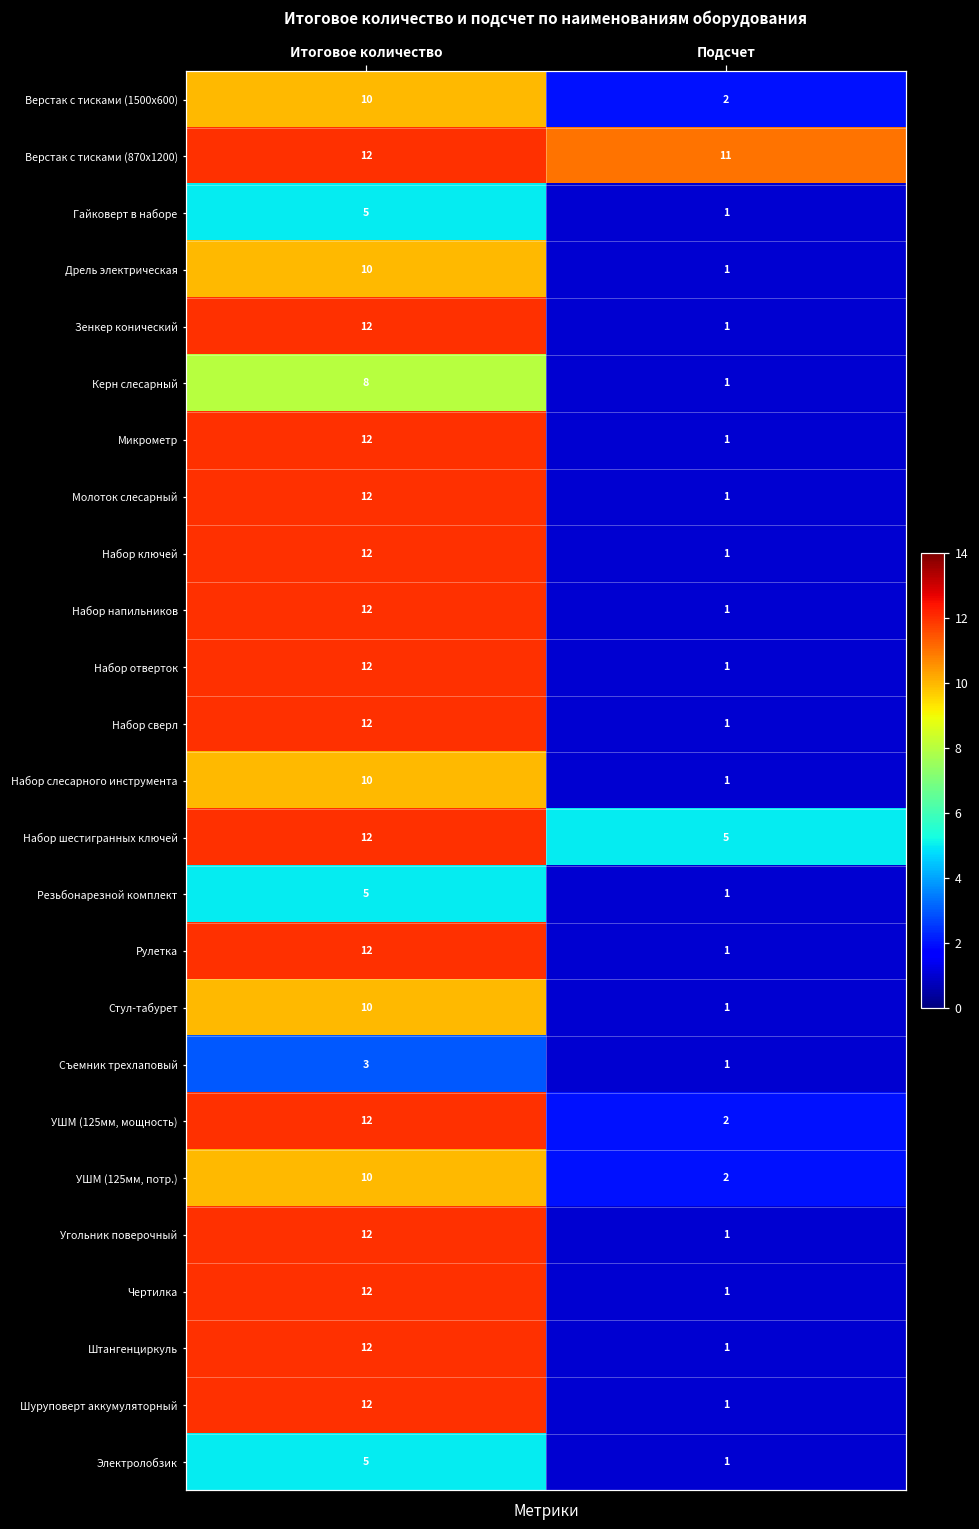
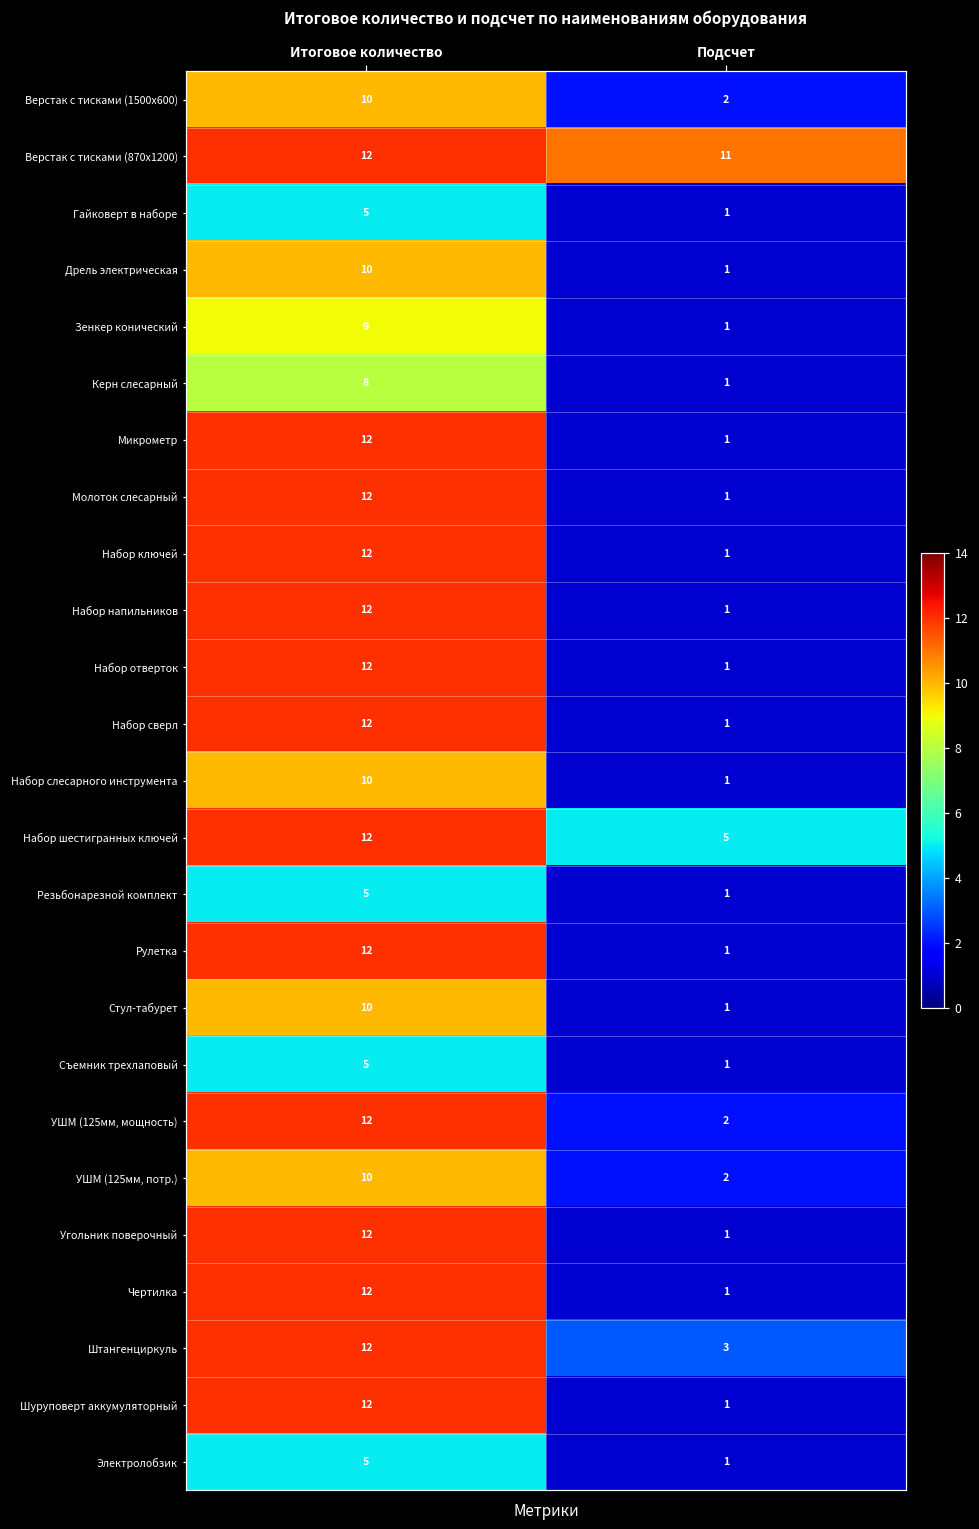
Зенкер конический, Итоговое количество: 12 -> 9
Съемник трехлаповый, Итоговое количество: 3 -> 5
Штангенциркуль, Подсчет: 1 -> 3
